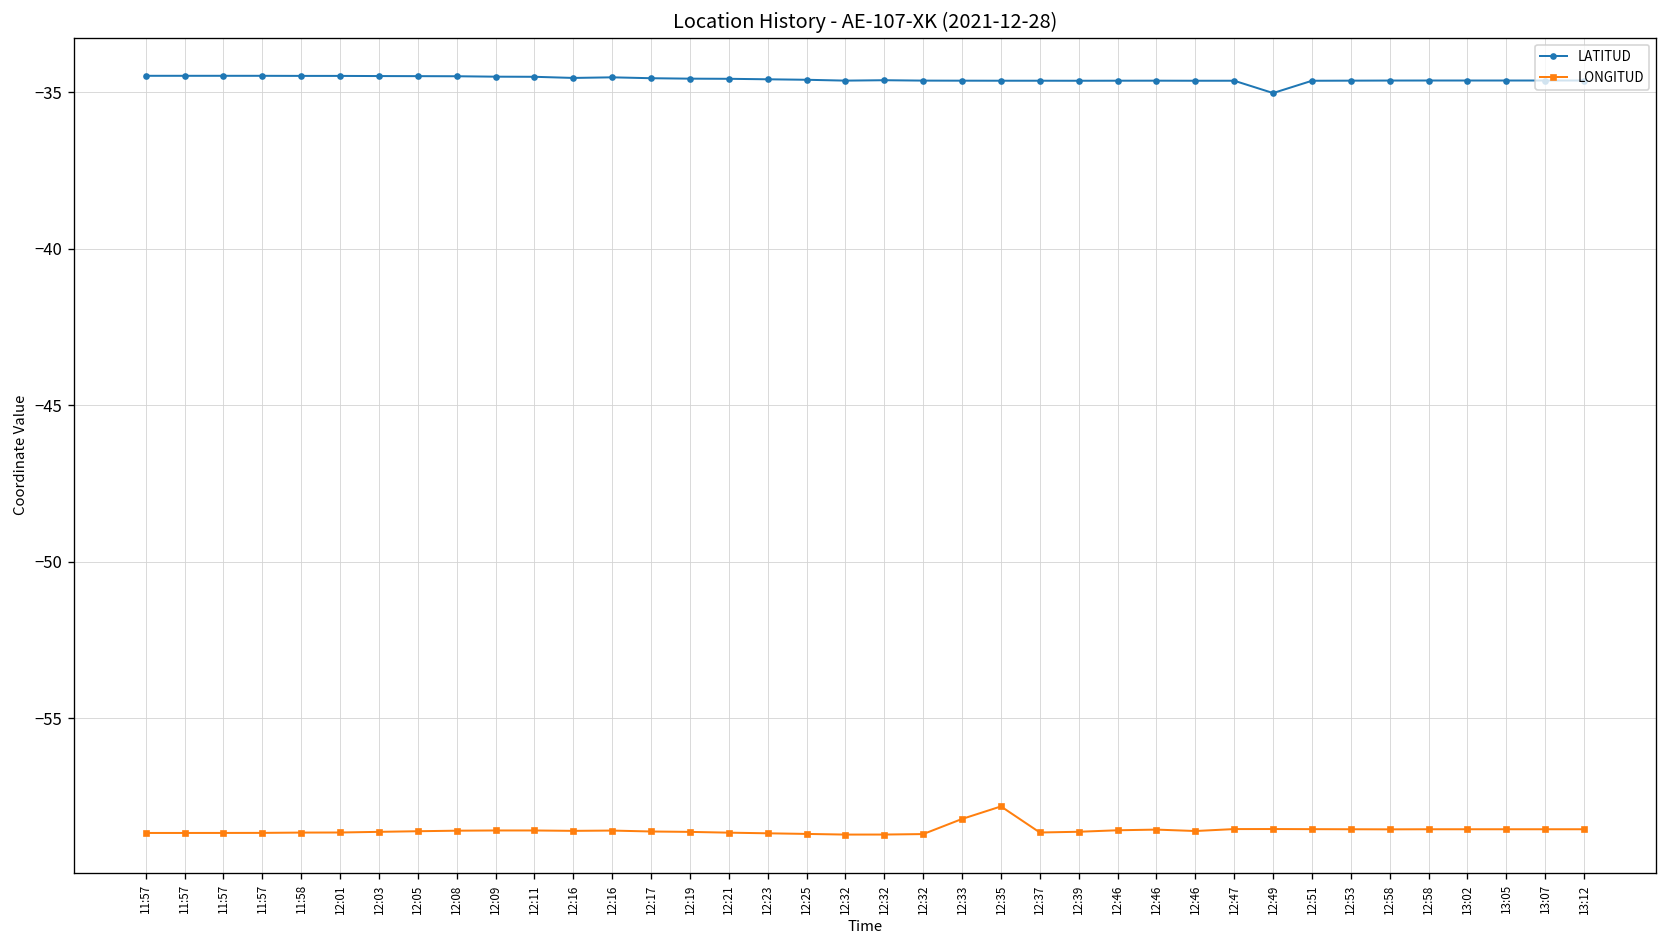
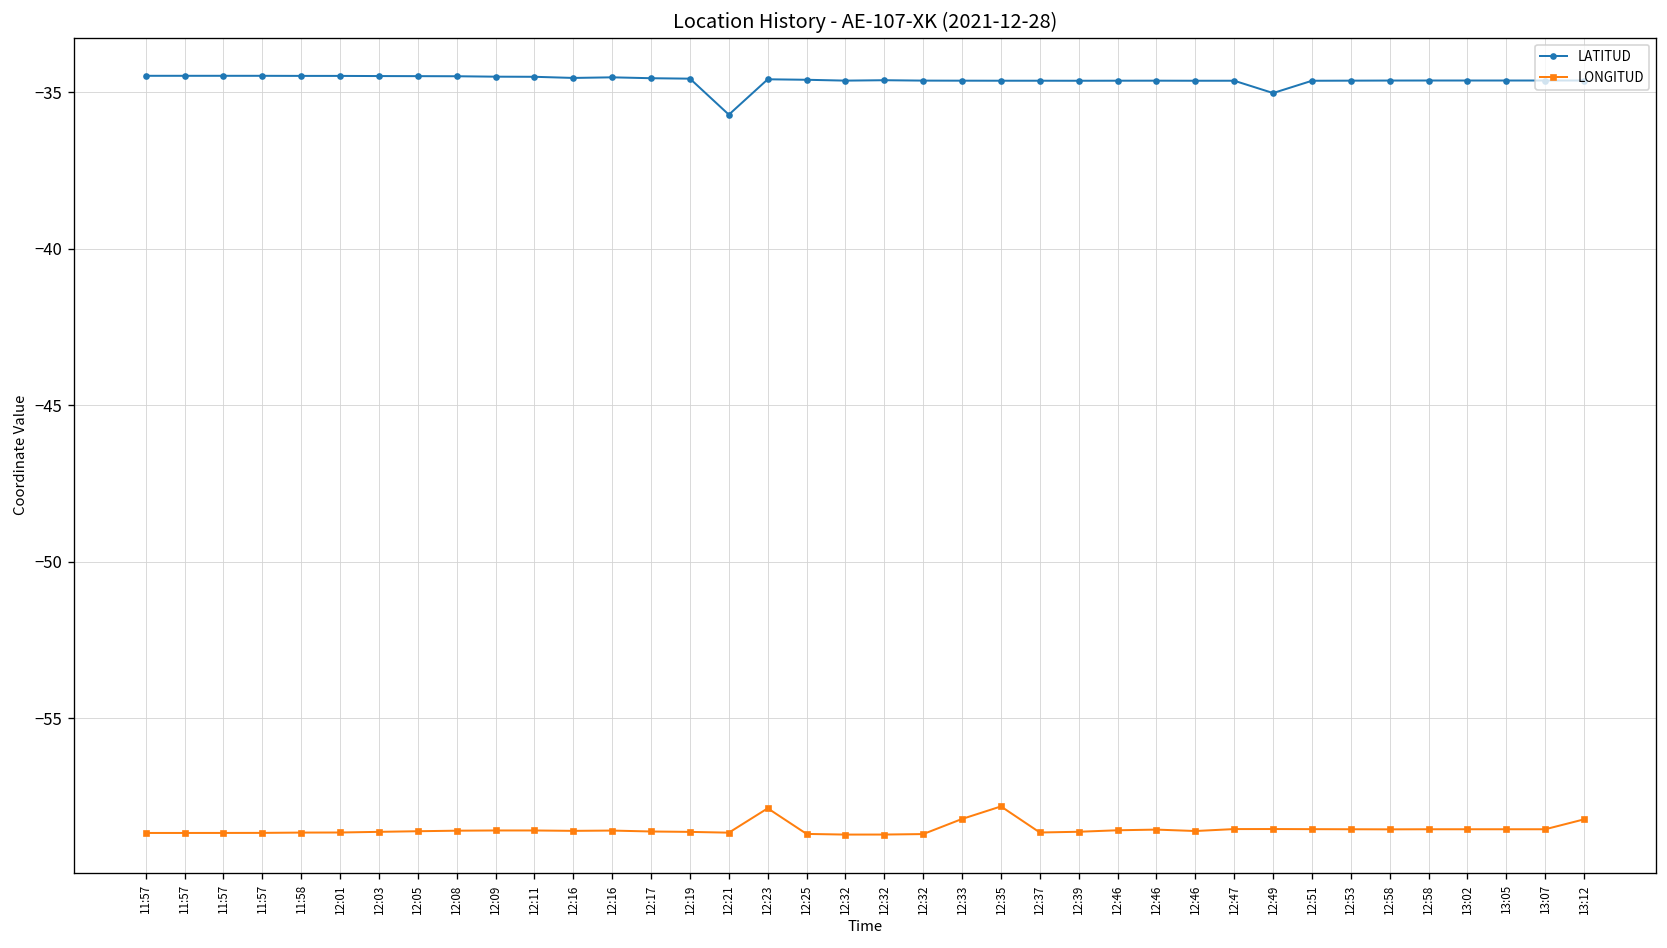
LATITUD, 12:21: -34.6 -> -35.7
LONGITUD, 12:23: -58.7 -> -57.9
LONGITUD, 13:12: -58.6 -> -58.2
